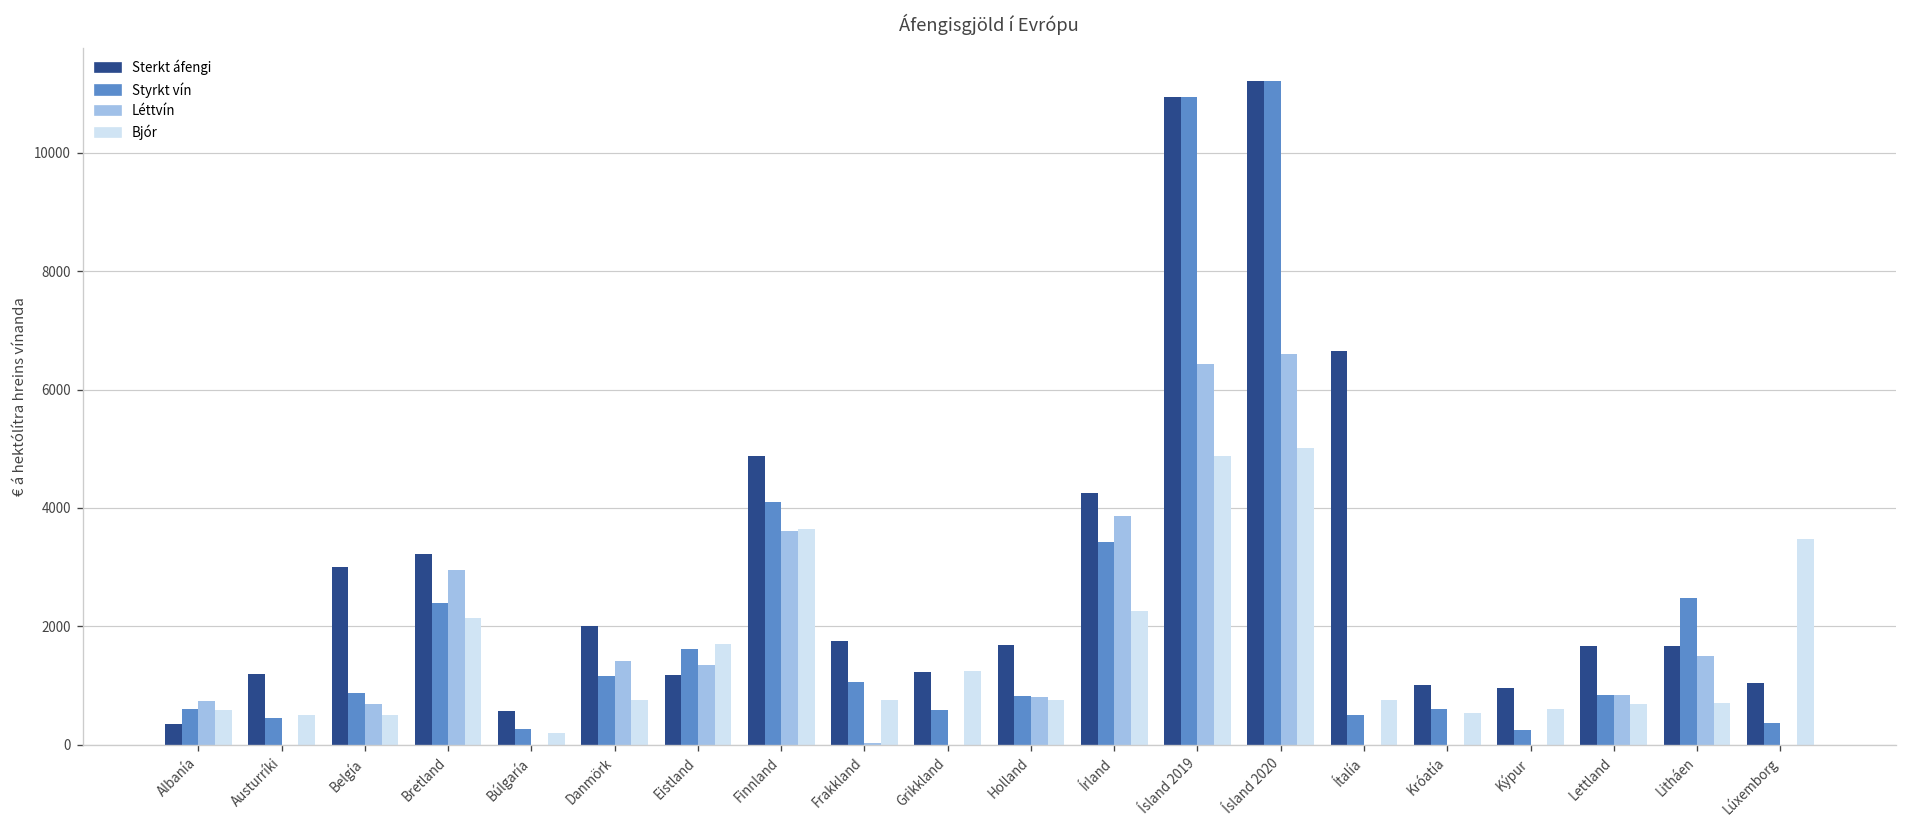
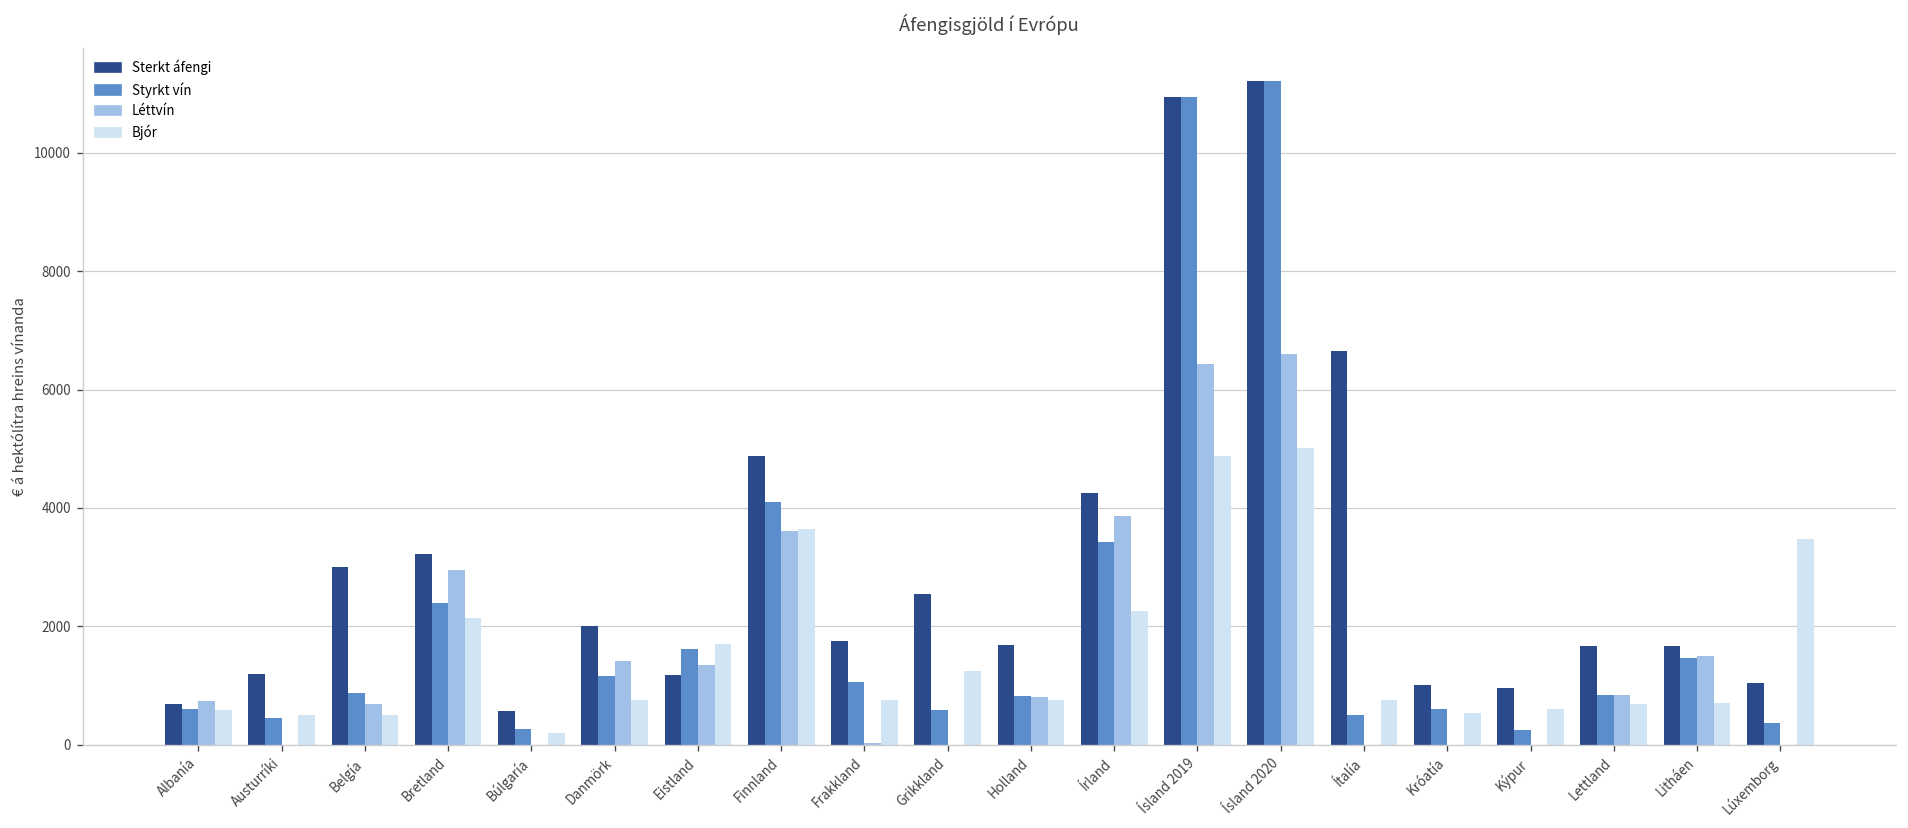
Sterkt áfengi, Albanía: 300 -> 700
Sterkt áfengi, Grikkland: 1200 -> 2600
Styrkt vín, Litháen: 2500 -> 1500
